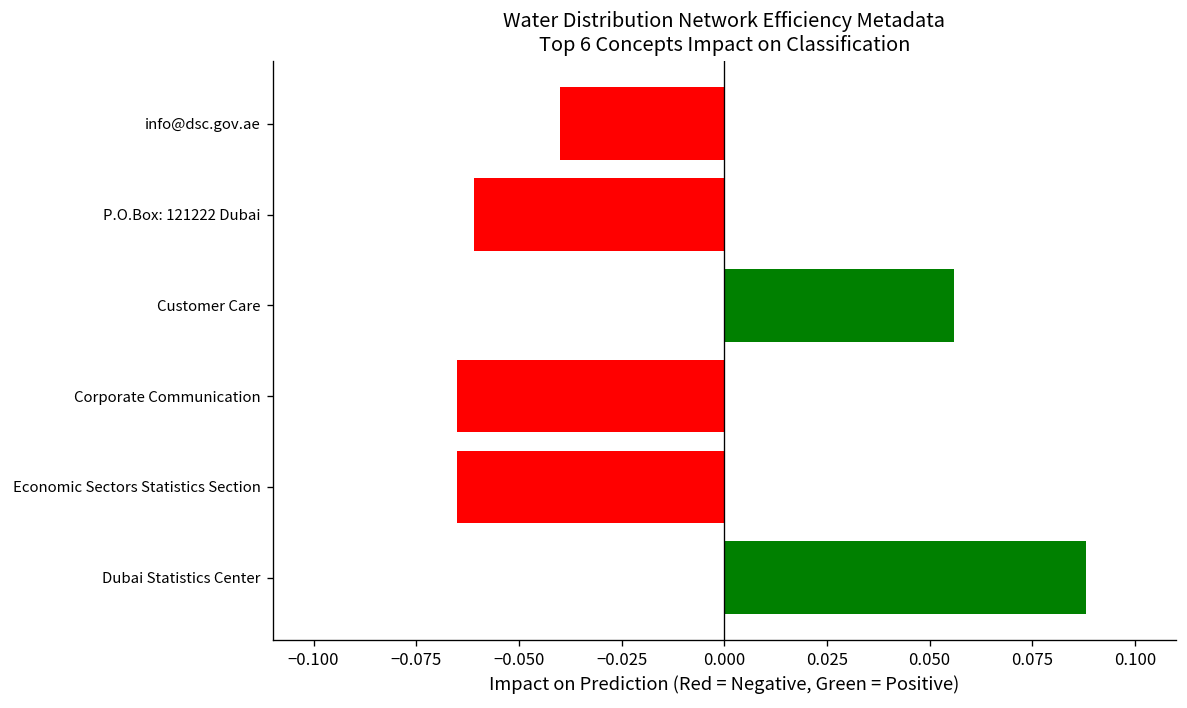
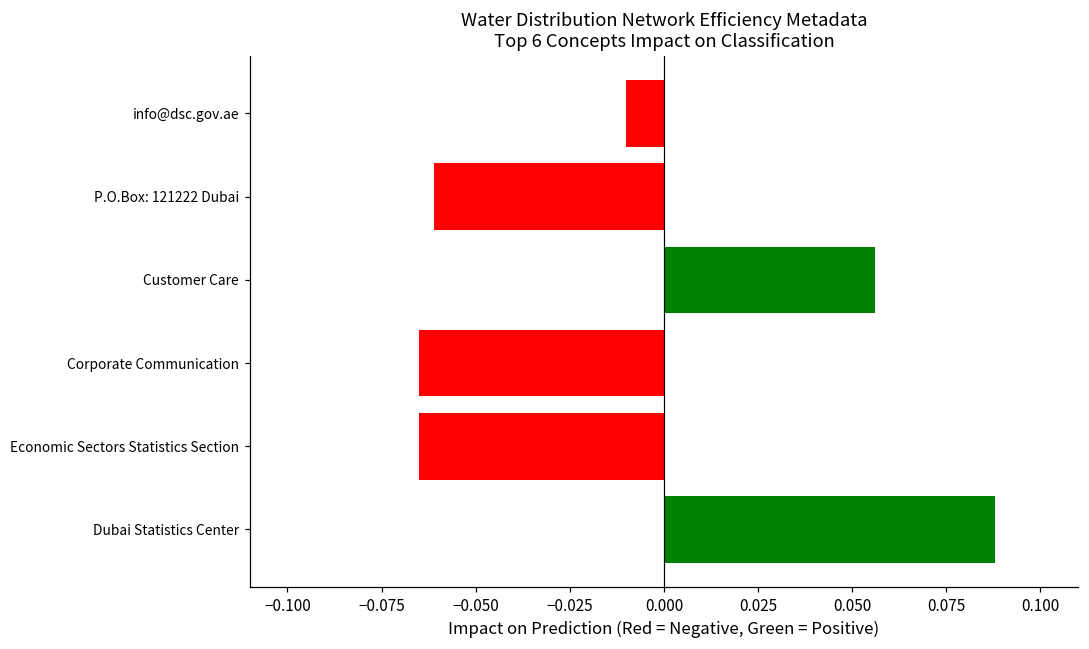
info@dsc.gov.ae: -0.04 -> -0.01
